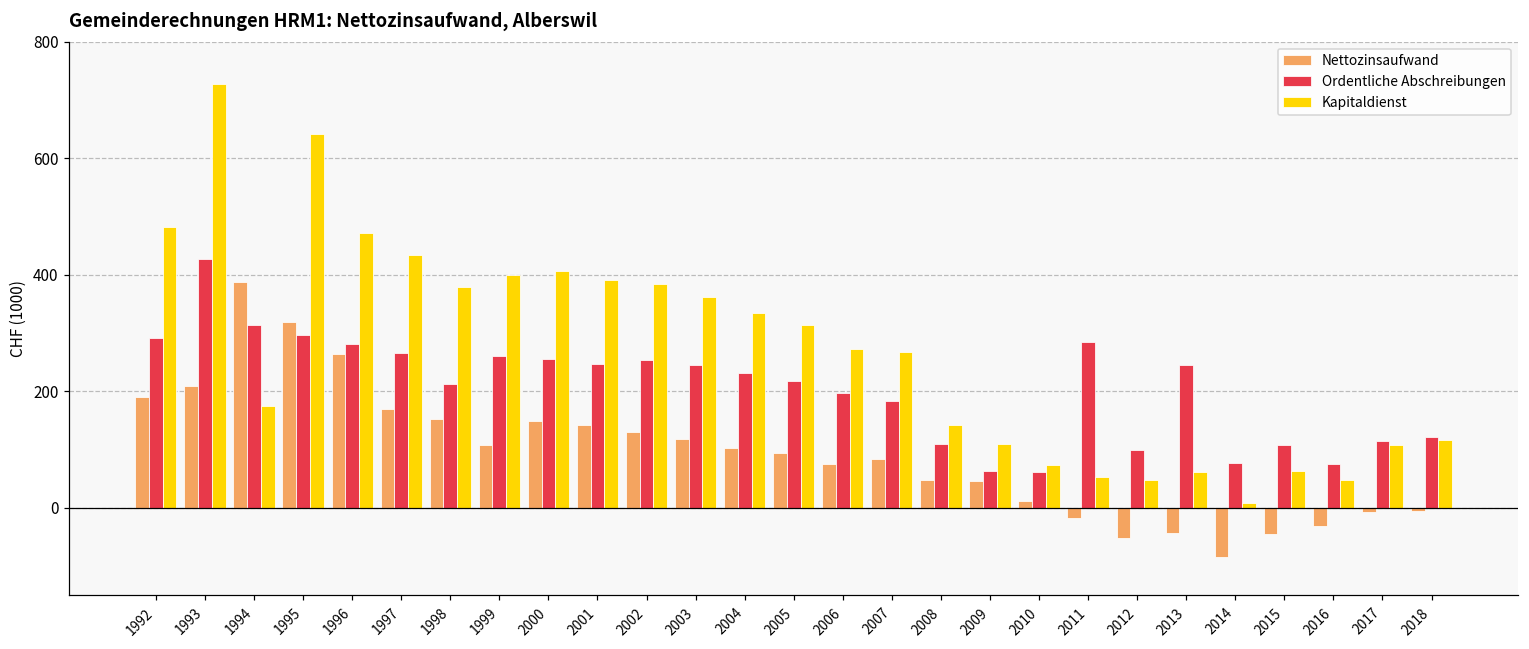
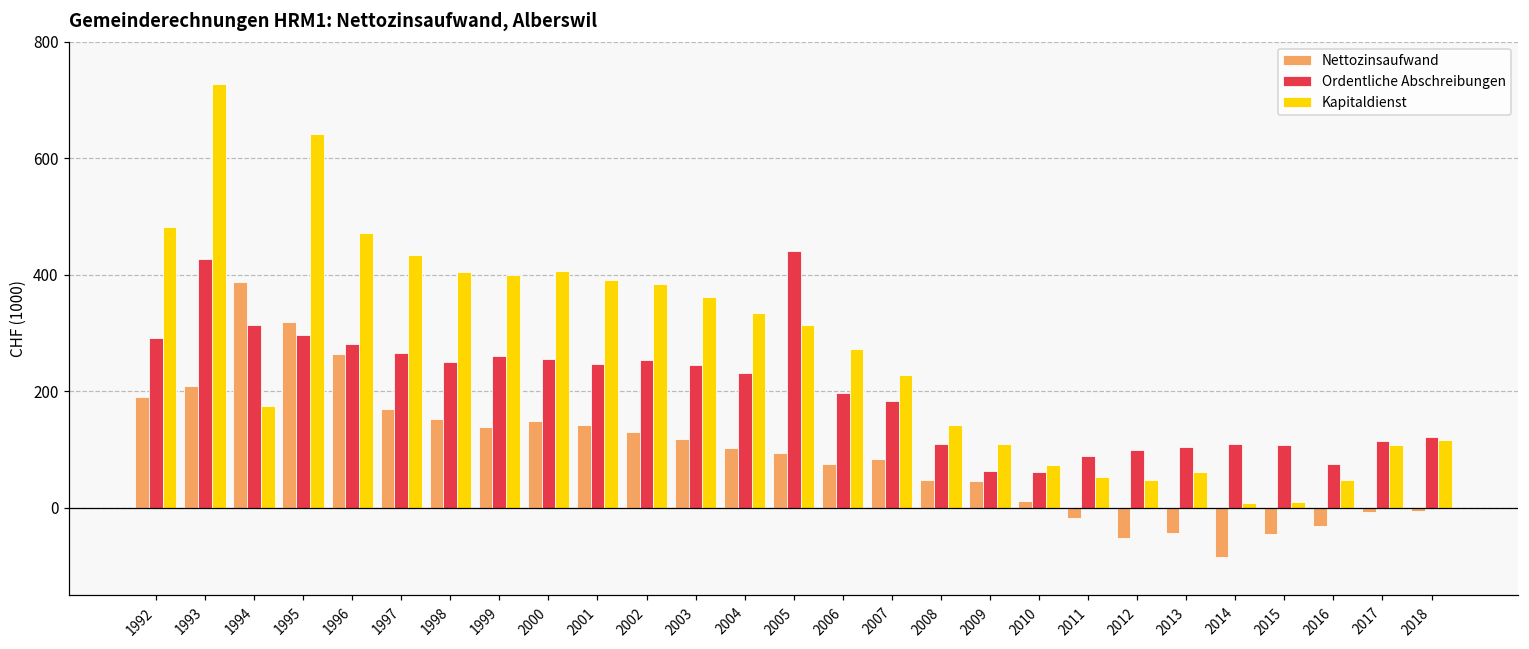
Ordentliche Abschreibungen, 1998: 210 -> 250
Kapitaldienst, 1998: 380 -> 400
Nettozinsaufwand, 1999: 110 -> 140
Ordentliche Abschreibungen, 2005: 220 -> 440
Kapitaldienst, 2007: 270 -> 230
Ordentliche Abschreibungen, 2011: 280 -> 90
Ordentliche Abschreibungen, 2013: 250 -> 100
Ordentliche Abschreibungen, 2014: 80 -> 110
Kapitaldienst, 2015: 60 -> 10
